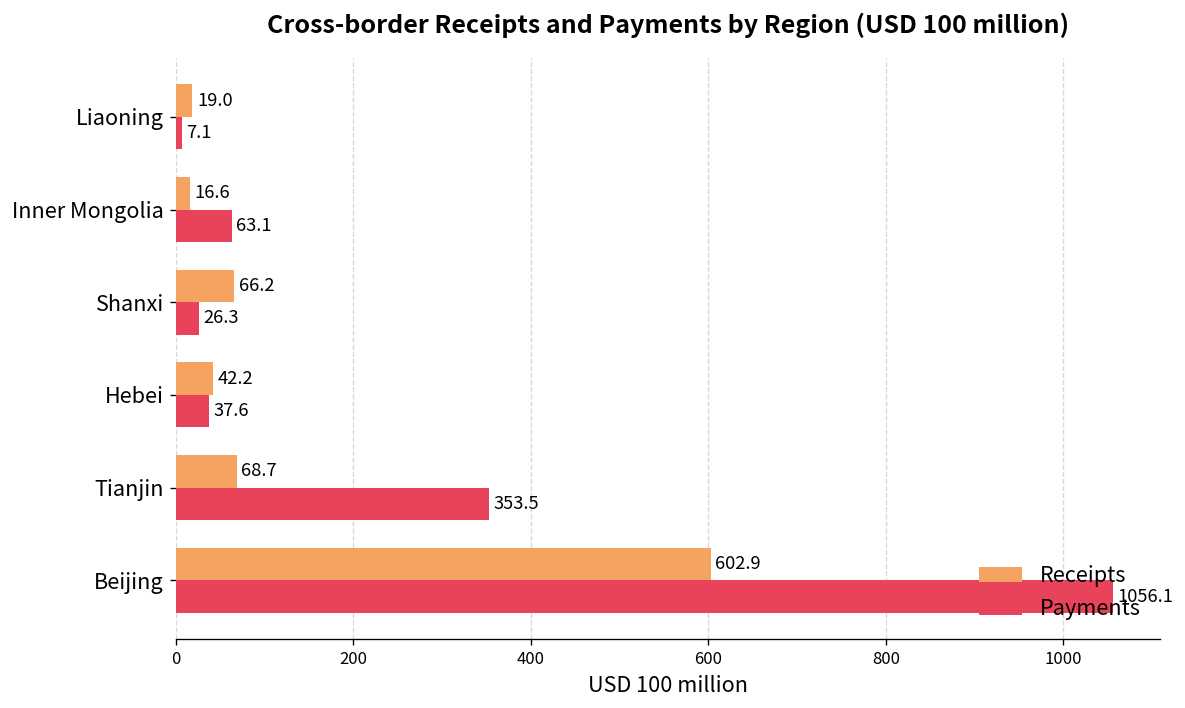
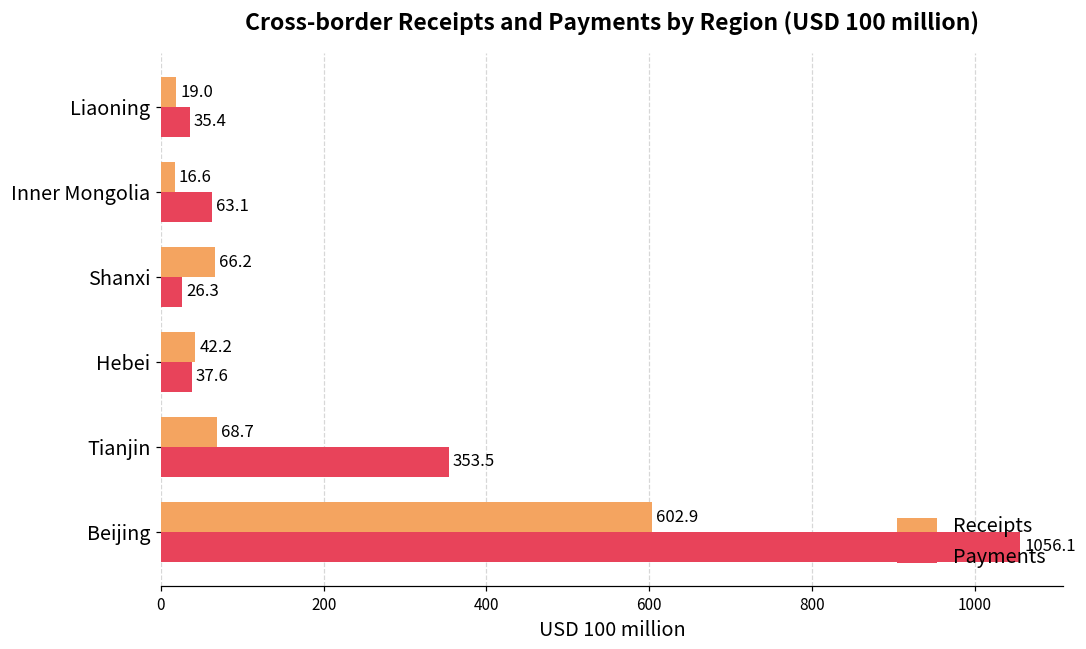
Payments, Liaoning: 7.1 -> 35.4
